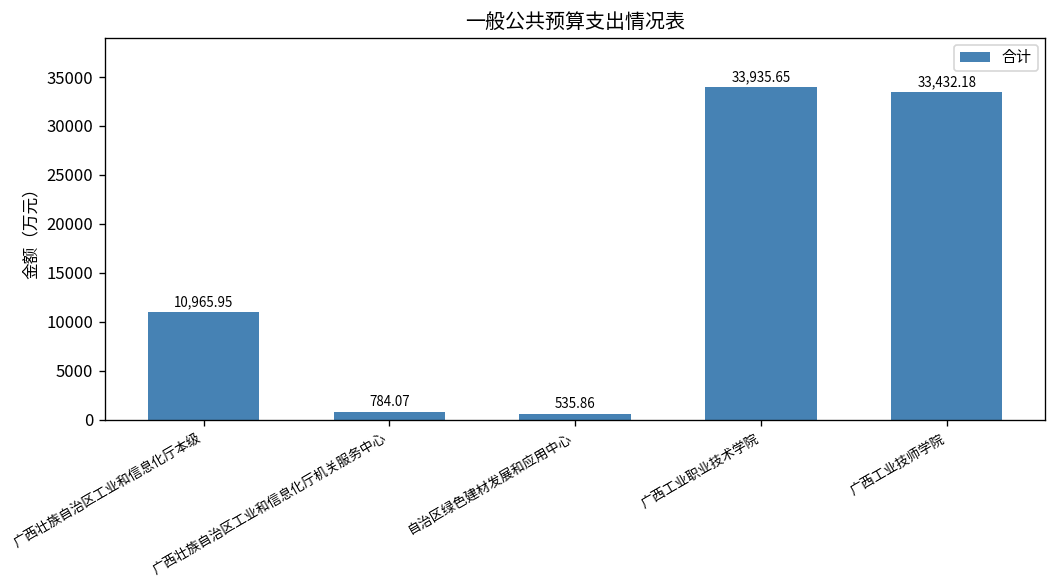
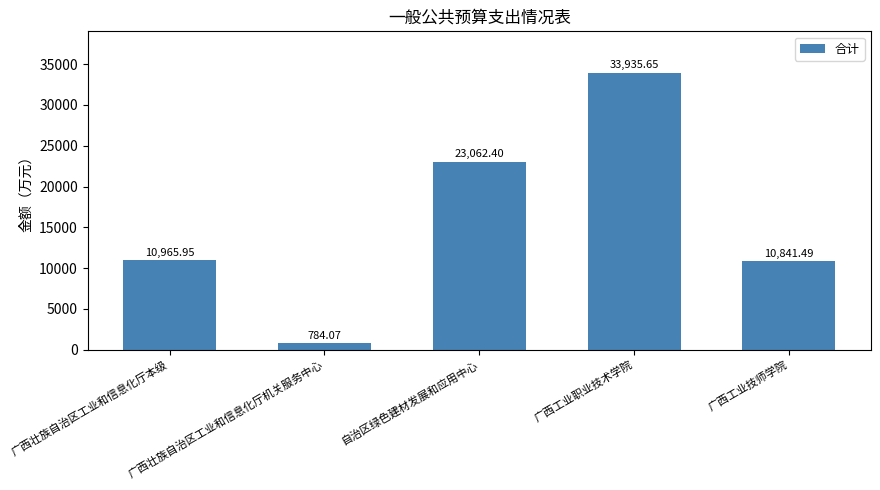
自治区绿色建材发展和应用中心: 535.86 -> 23,062.40
广西工业技师学院: 33,432.18 -> 10,841.49
